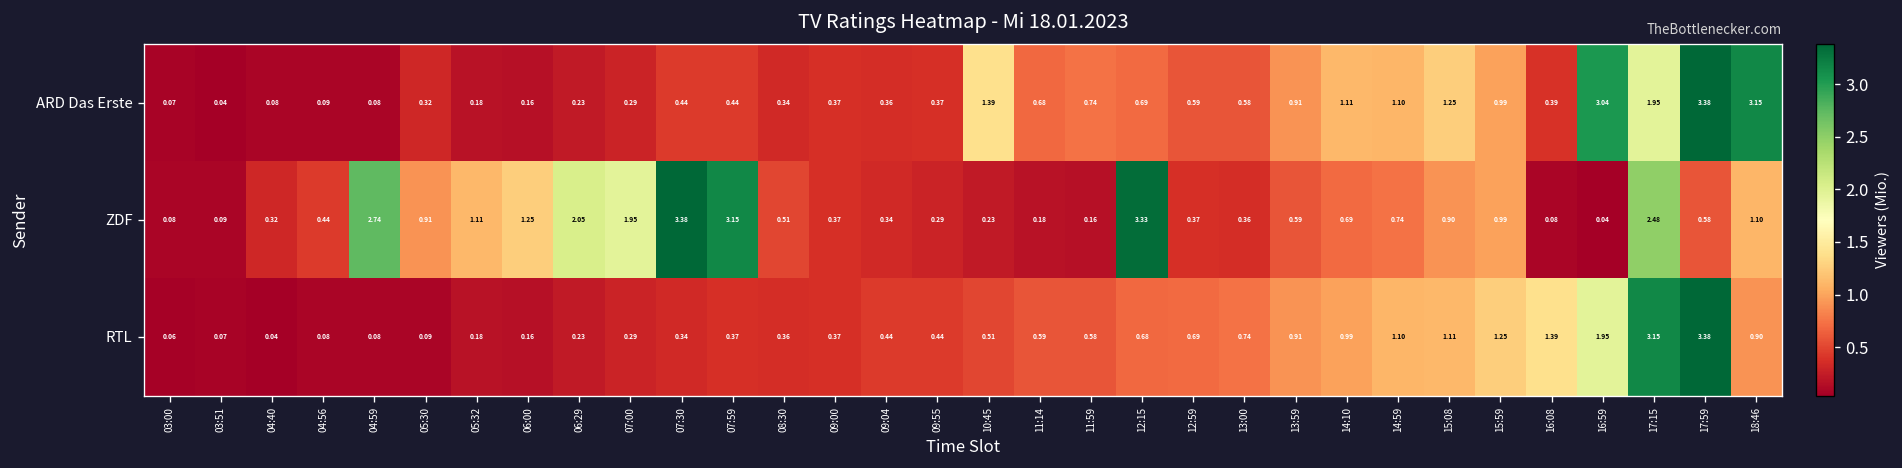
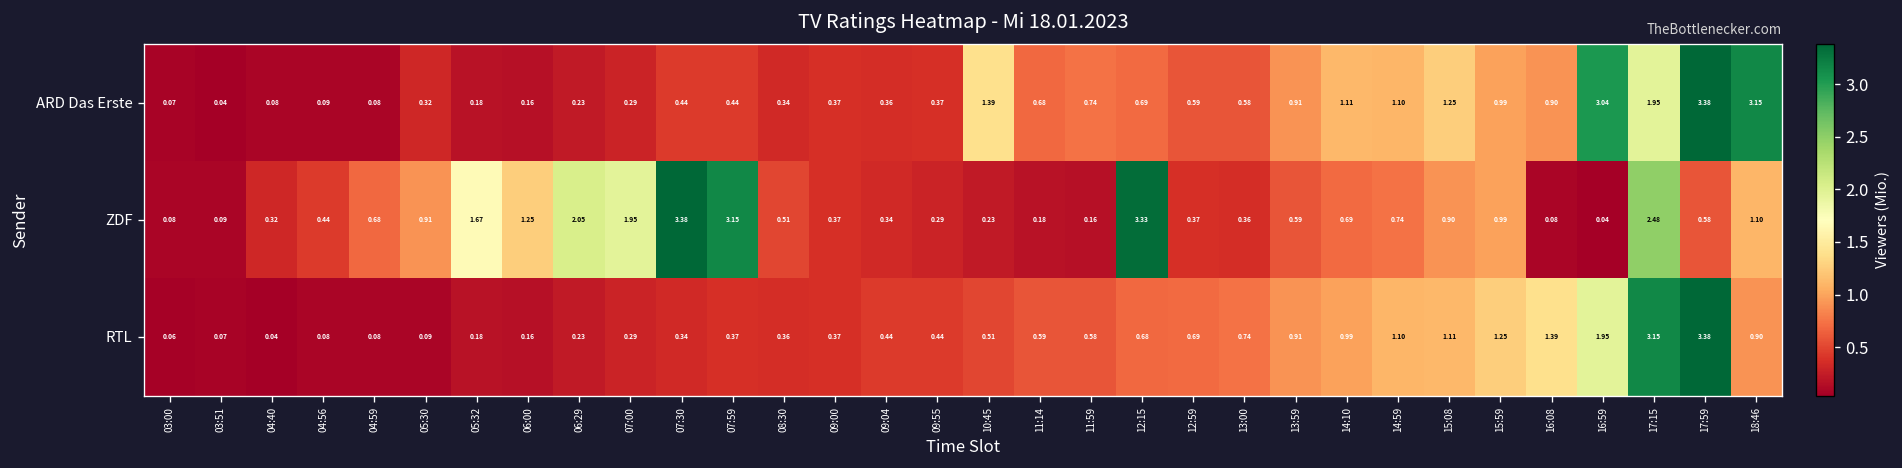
ARD Das Erste, 16:08: 0.39 -> 0.90
ZDF, 04:59: 2.74 -> 0.68
ZDF, 05:32: 1.11 -> 1.67
